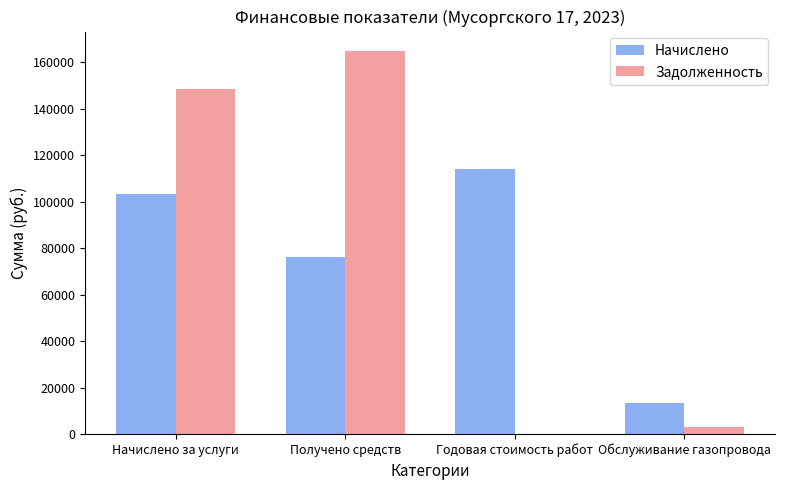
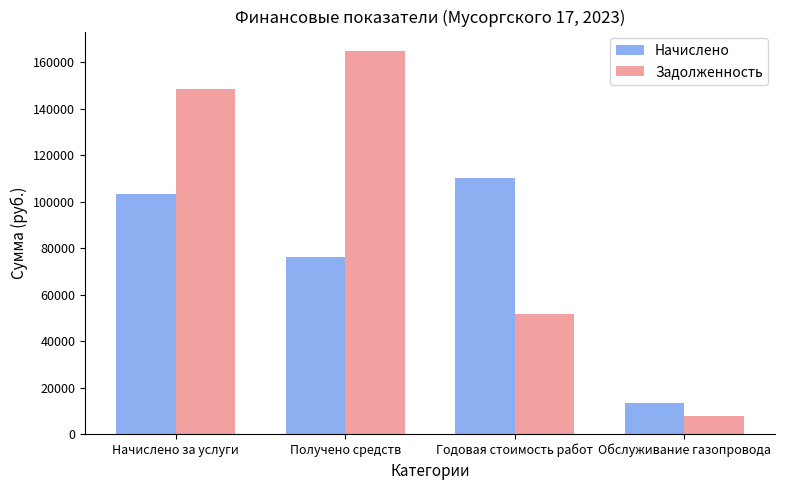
Начислено, Годовая стоимость работ: 114000 -> 110000
Задолженность, Годовая стоимость работ: 0 -> 52000
Задолженность, Обслуживание газопровода: 3000 -> 8000
